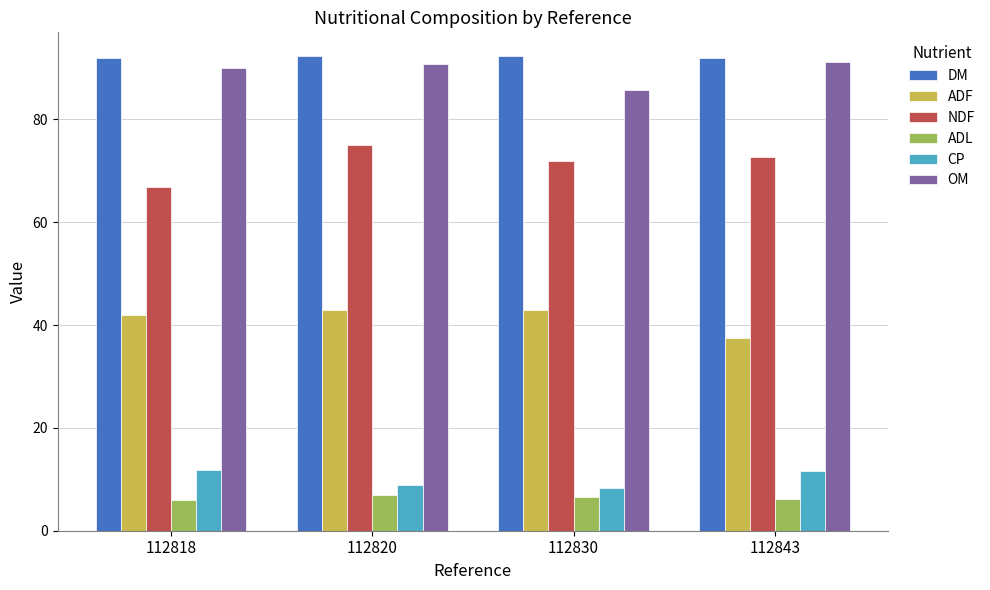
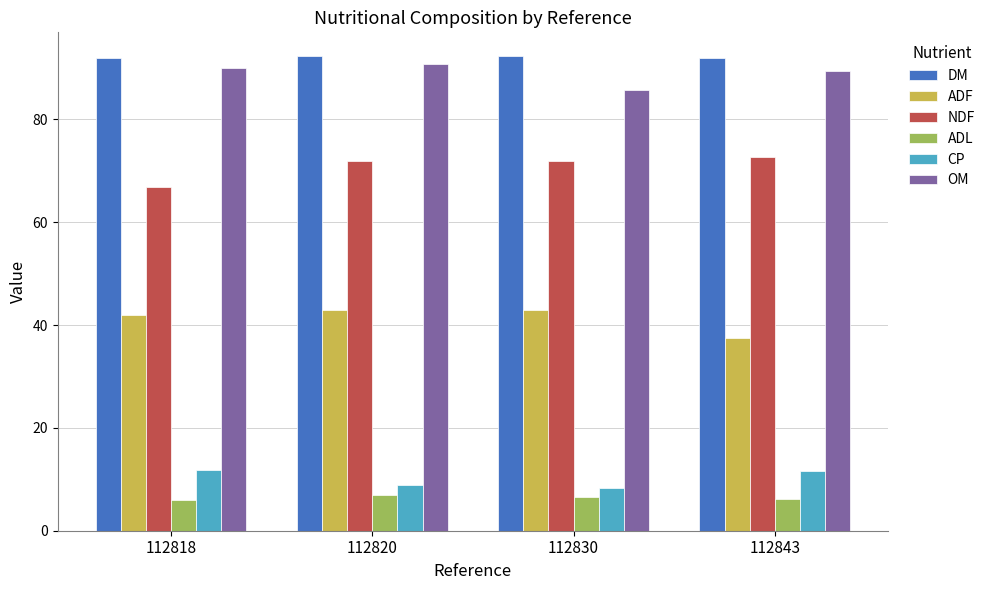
NDF, 112820: 75 -> 72
OM, 112843: 91 -> 89
